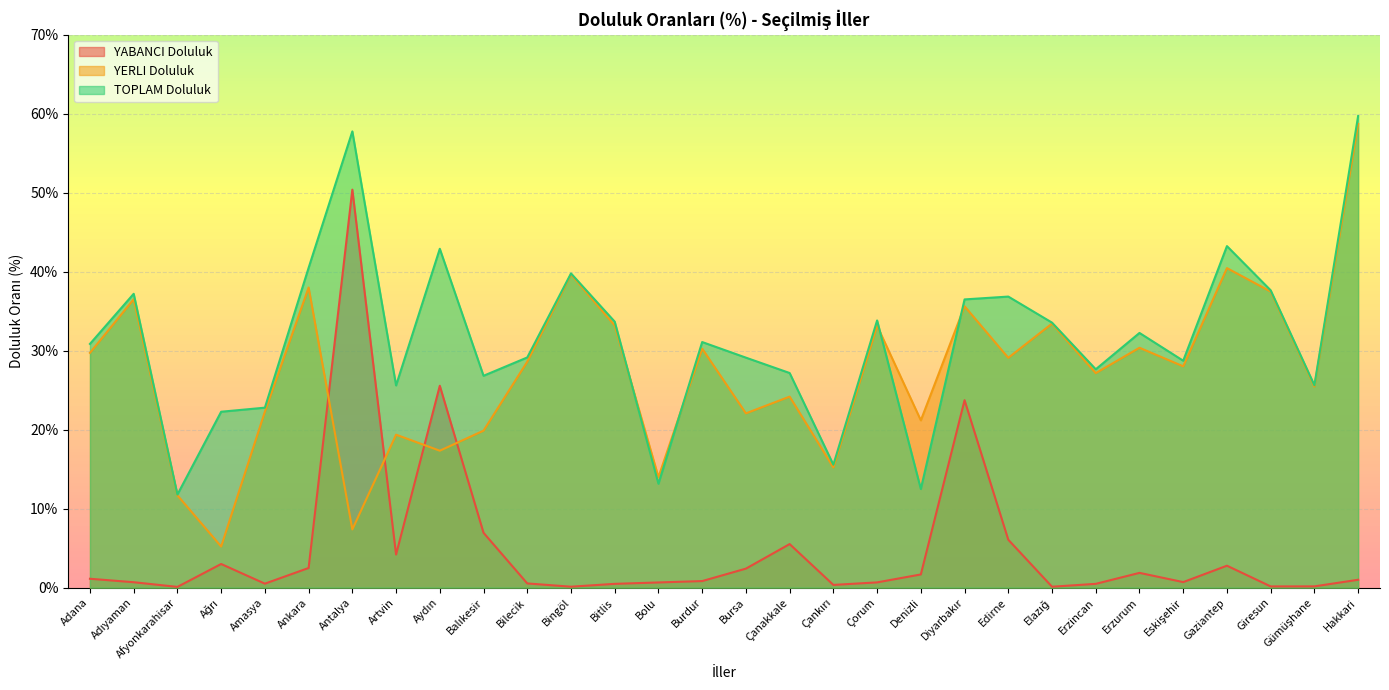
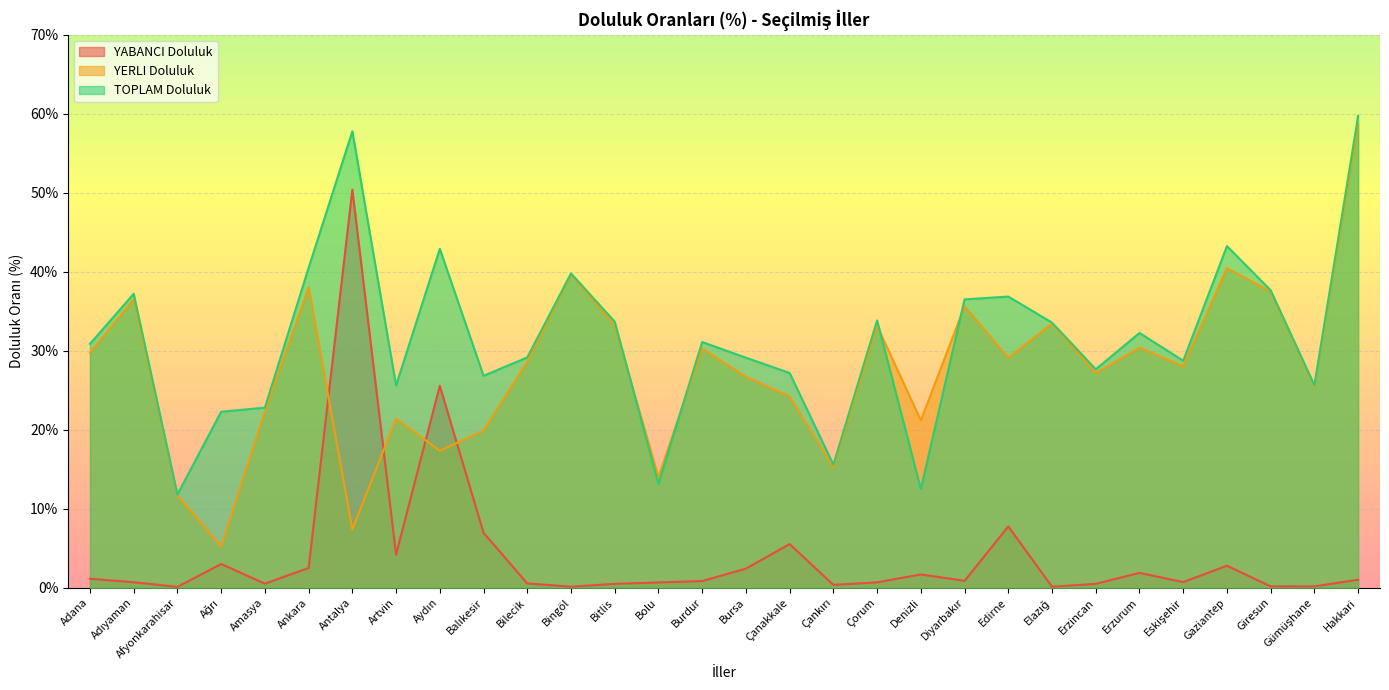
YERLI Doluluk, Artvin: 19% -> 21%
YERLI Doluluk, Bursa: 22% -> 27%
YABANCI Doluluk, Diyarbakır: 24% -> 1%
YABANCI Doluluk, Edirne: 6% -> 8%
